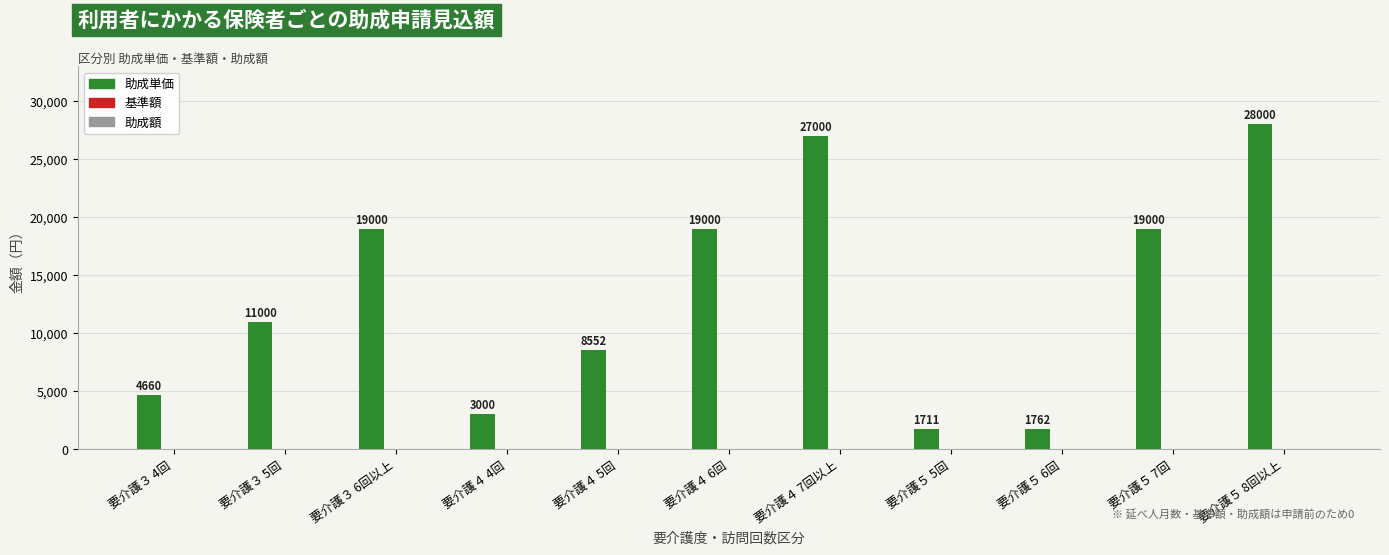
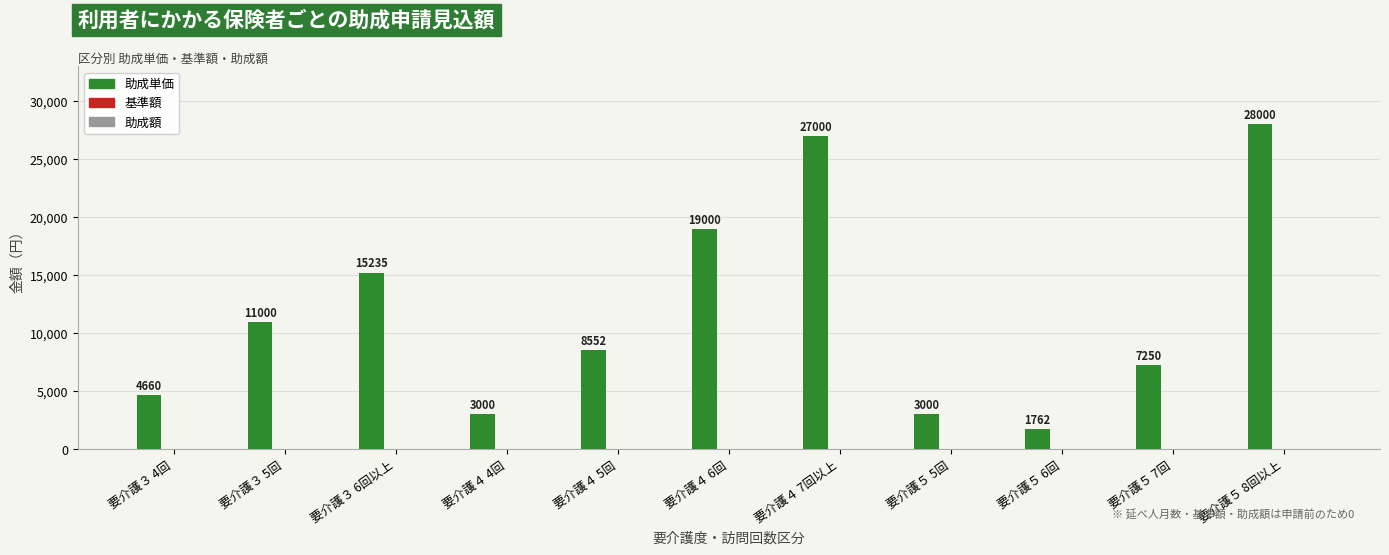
助成単価, 要介護３ 6回以上: 19000 -> 15235
助成単価, 要介護５ 5回: 1711 -> 3000
助成単価, 要介護５ 7回: 19000 -> 7250
